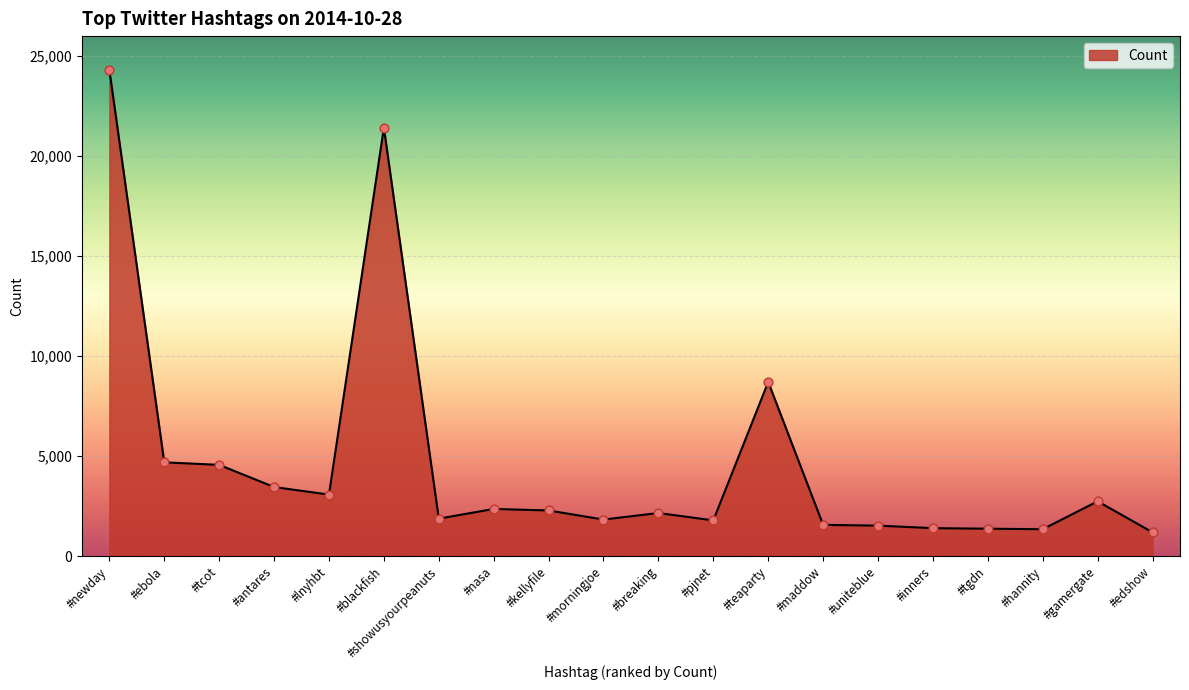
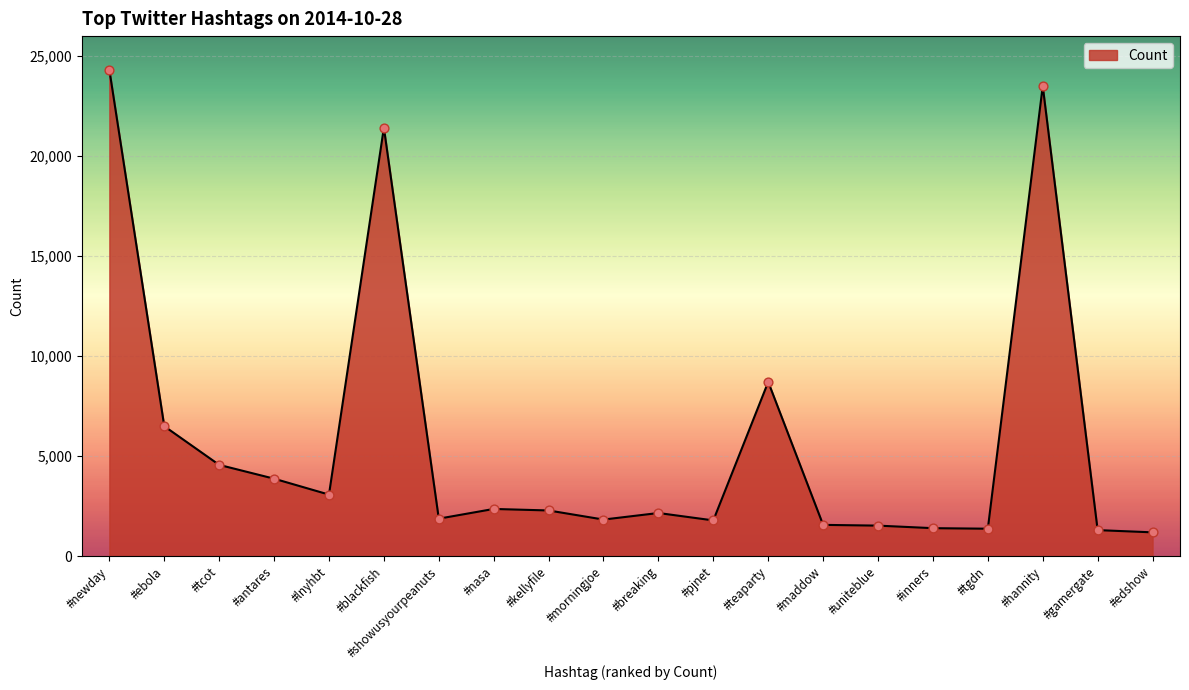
#ebola: 4,700 -> 6,500
#antares: 3,500 -> 3,900
#hannity: 1,300 -> 23,500
#gamergate: 2,700 -> 1,300
